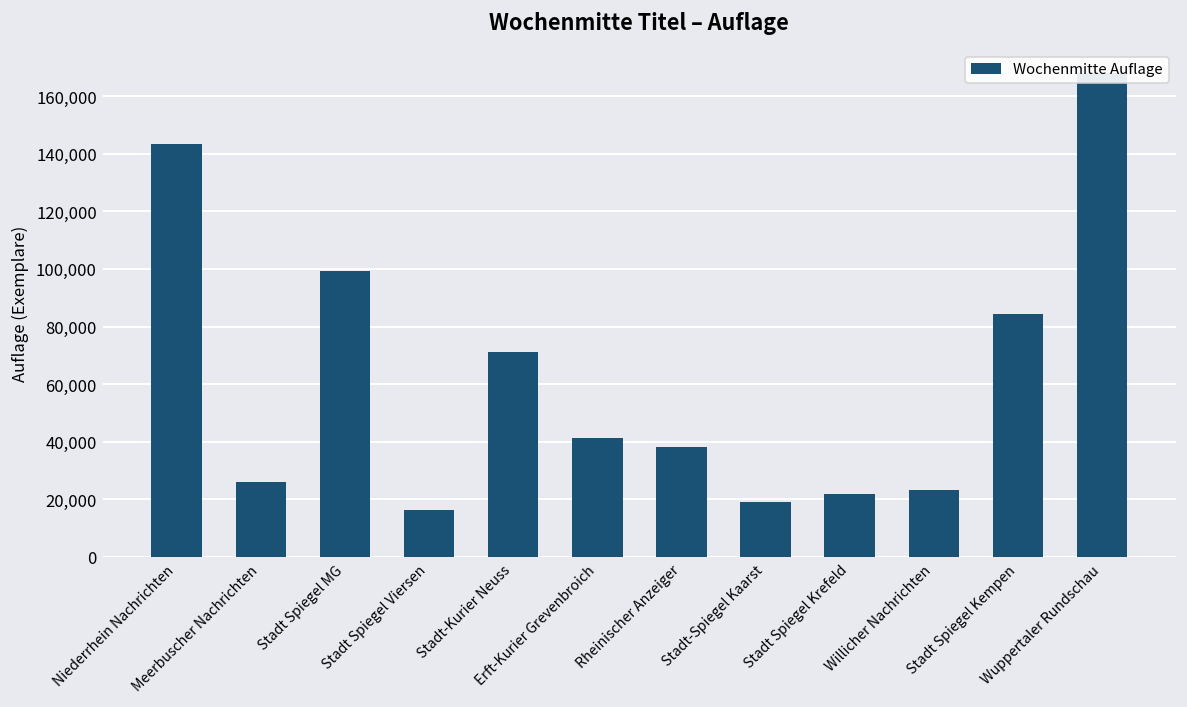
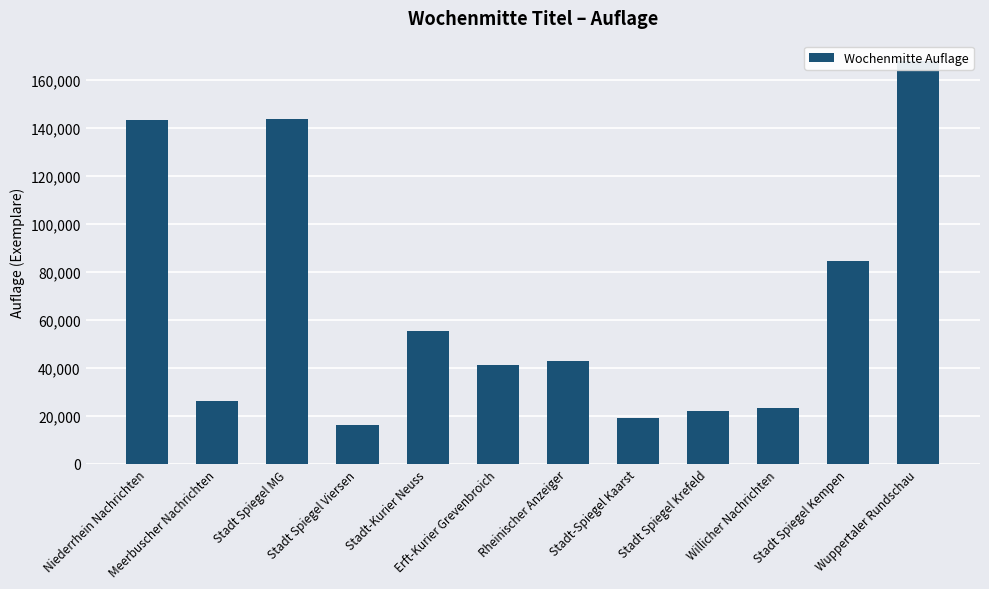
Stadt Spiegel MG: 99,000 -> 144,000
Stadt-Kurier Neuss: 71,000 -> 55,000
Rheinischer Anzeiger: 38,000 -> 43,000
